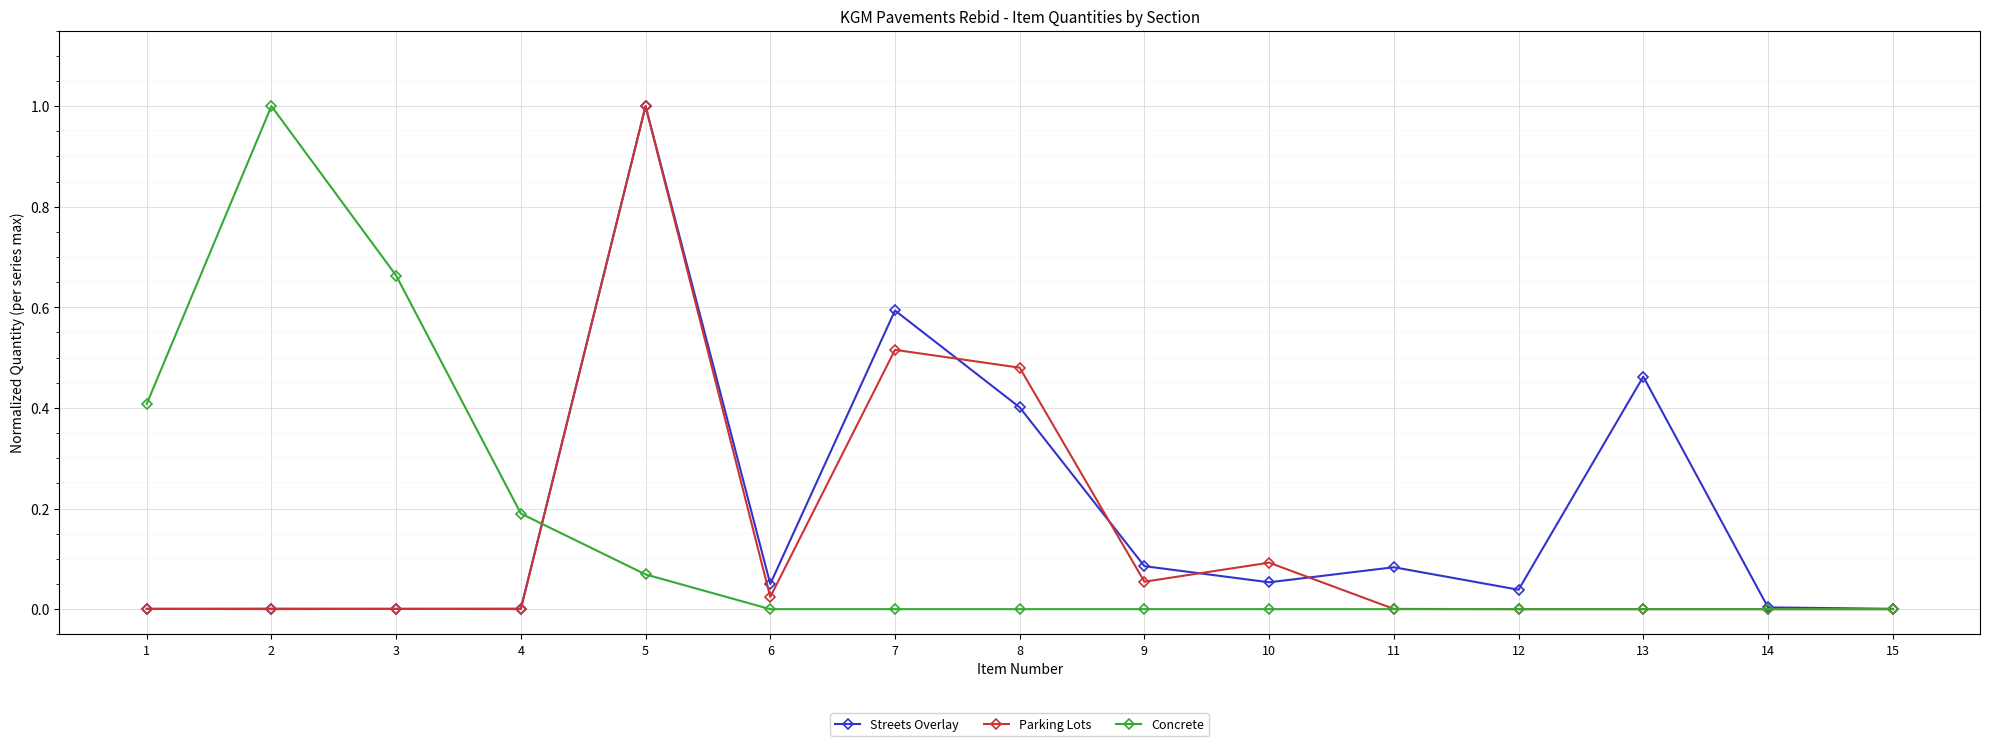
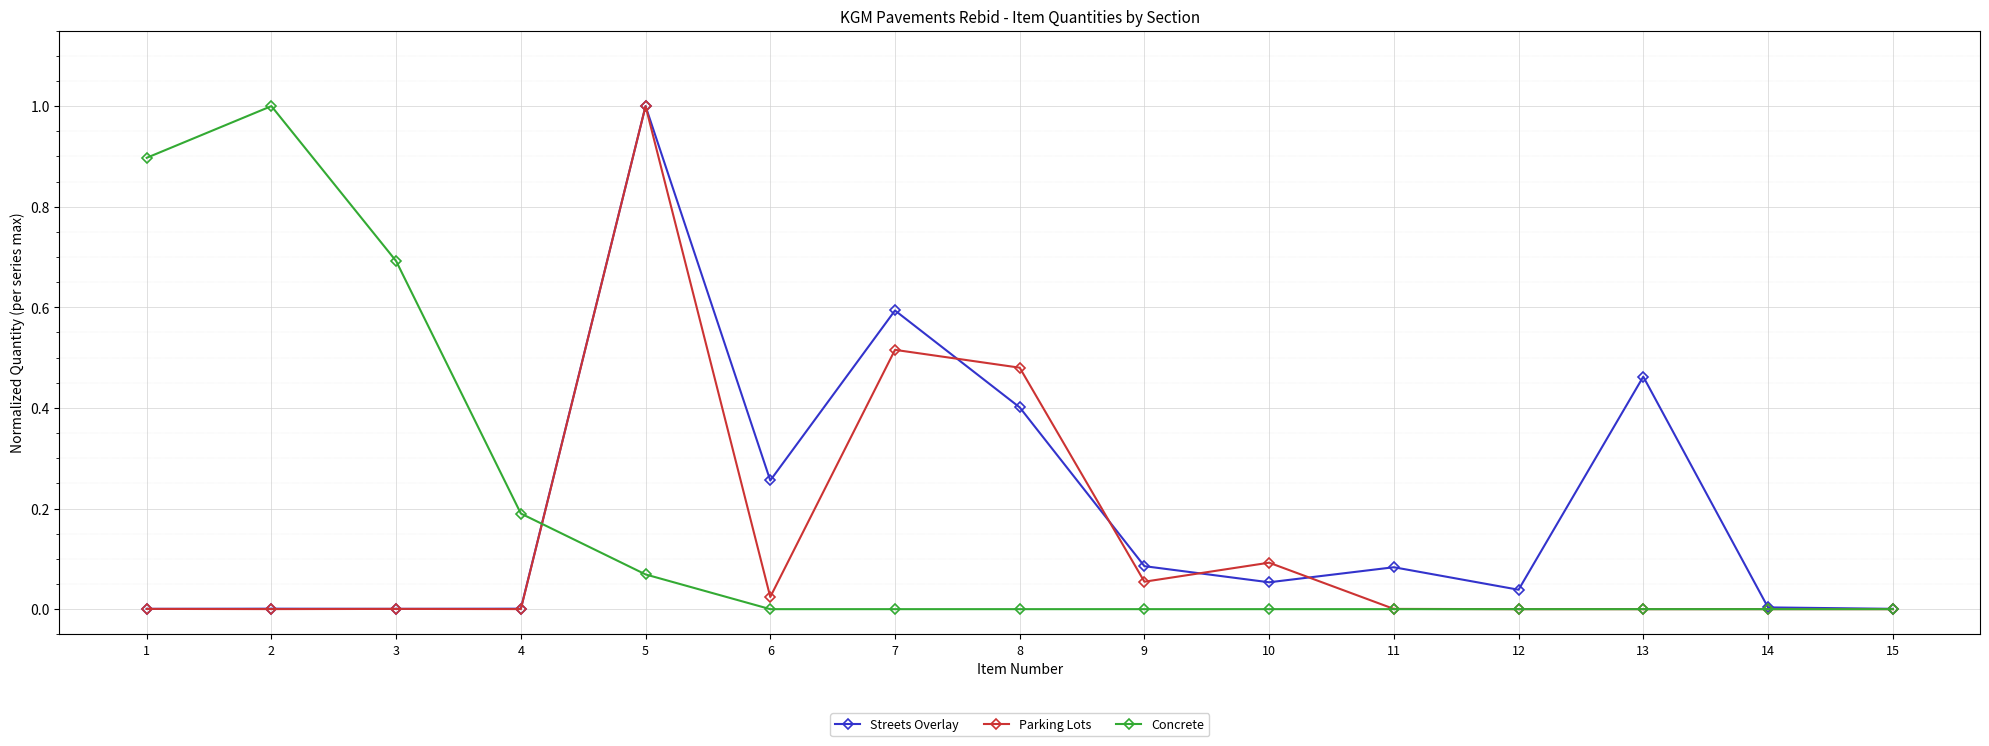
Concrete, 1: 0.41 -> 0.90
Concrete, 3: 0.66 -> 0.69
Streets Overlay, 6: 0.05 -> 0.26
